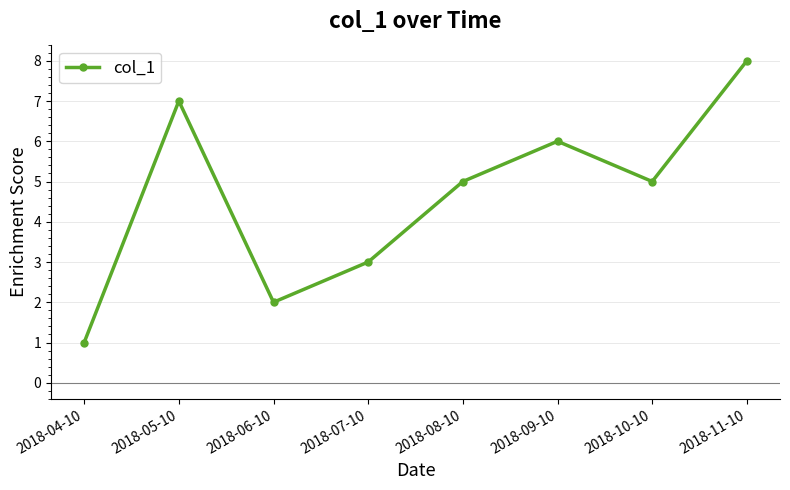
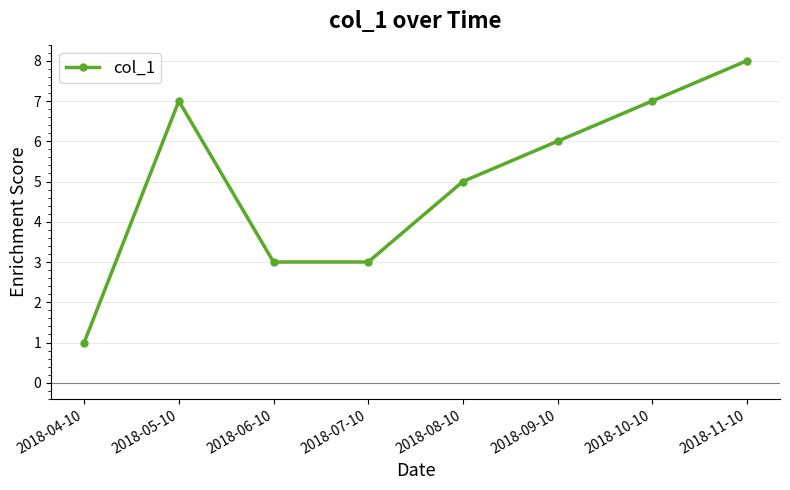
2018-06-10: 2 -> 3
2018-10-10: 5 -> 7
